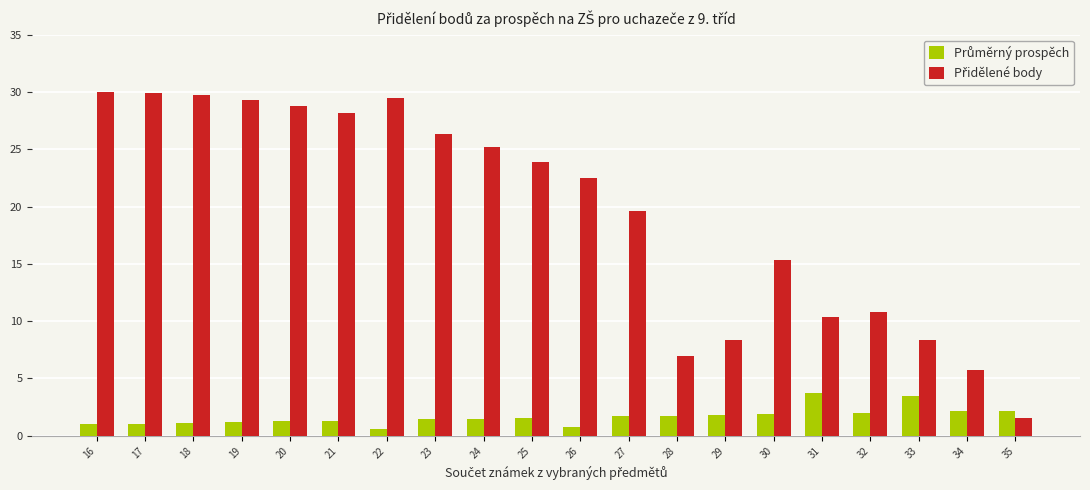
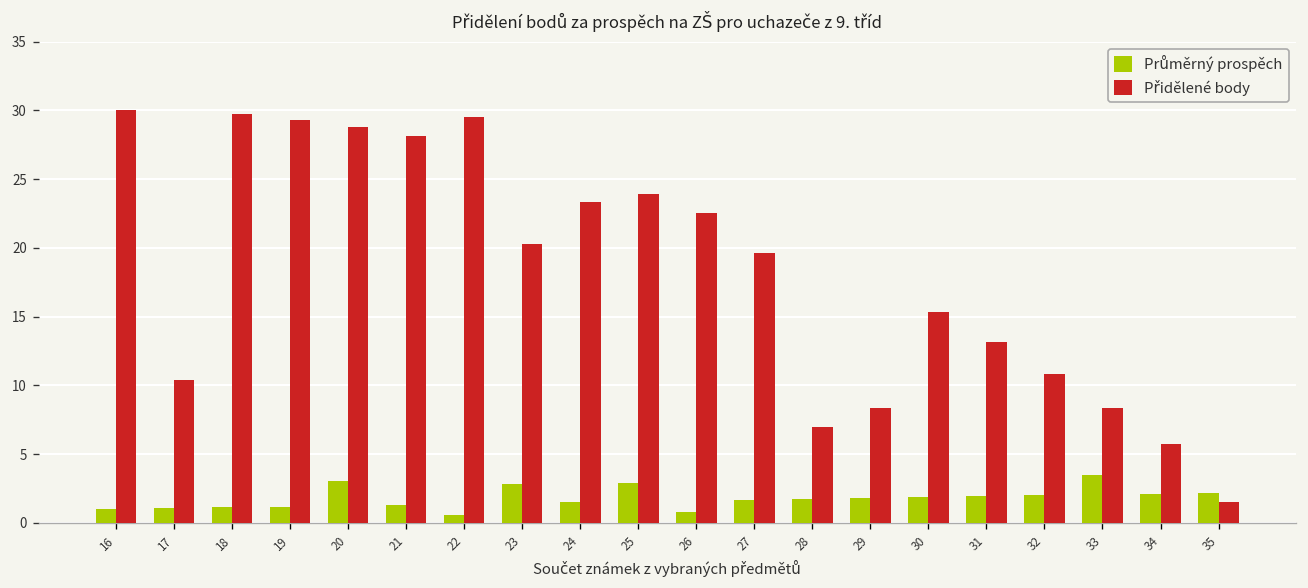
Přidělené body, 17: 29.9 -> 10.4
Průměrný prospěch, 20: 1.3 -> 3.1
Průměrný prospěch, 23: 1.4 -> 2.8
Přidělené body, 23: 26.3 -> 20.3
Přidělené body, 24: 25.2 -> 23.3
Průměrný prospěch, 25: 1.6 -> 2.9
Průměrný prospěch, 31: 3.7 -> 1.9
Přidělené body, 31: 10.4 -> 13.1
